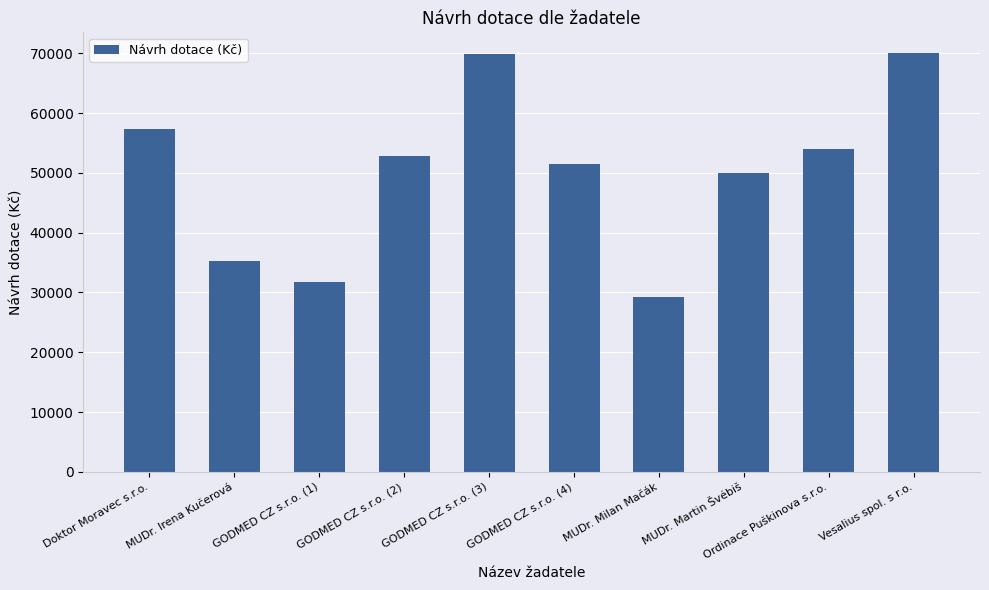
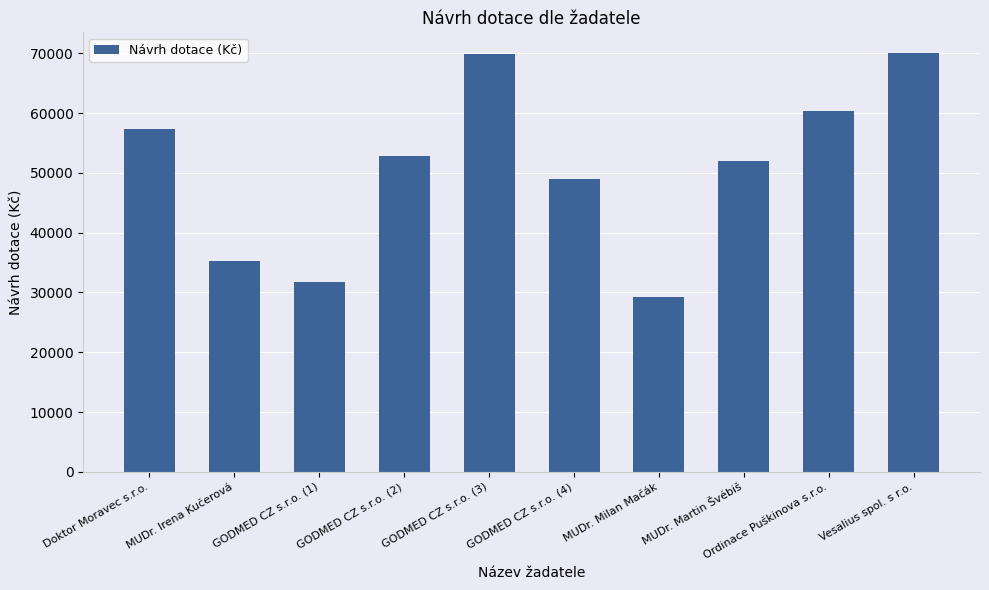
GODMED CZ s.r.o. (4): 52000 -> 49000
MUDr. Martin Švébiš: 50000 -> 52000
Ordinace Puškinova s.r.o.: 54000 -> 60000
